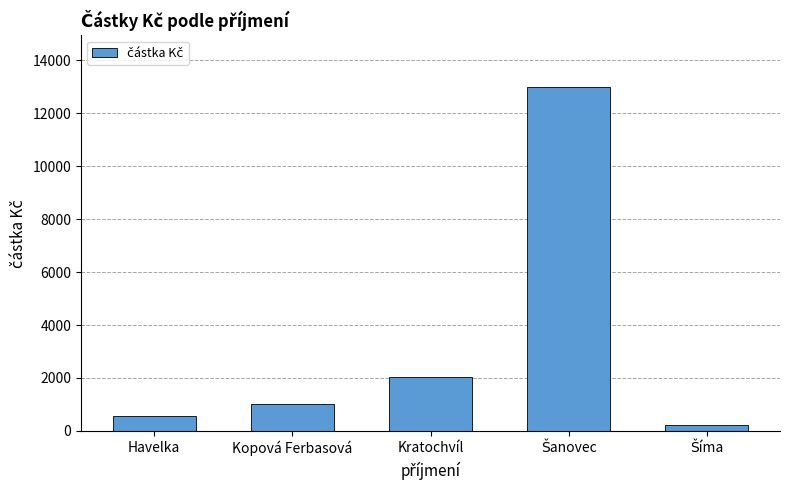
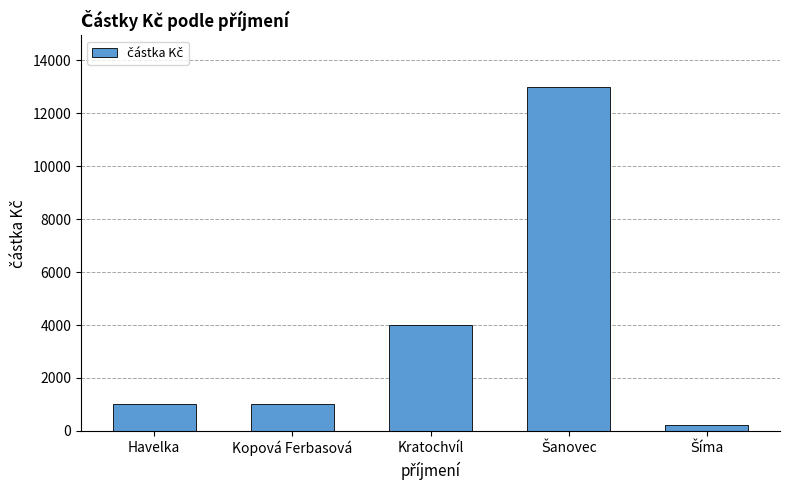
Havelka: 600 -> 1000
Kratochvíl: 2000 -> 4000
